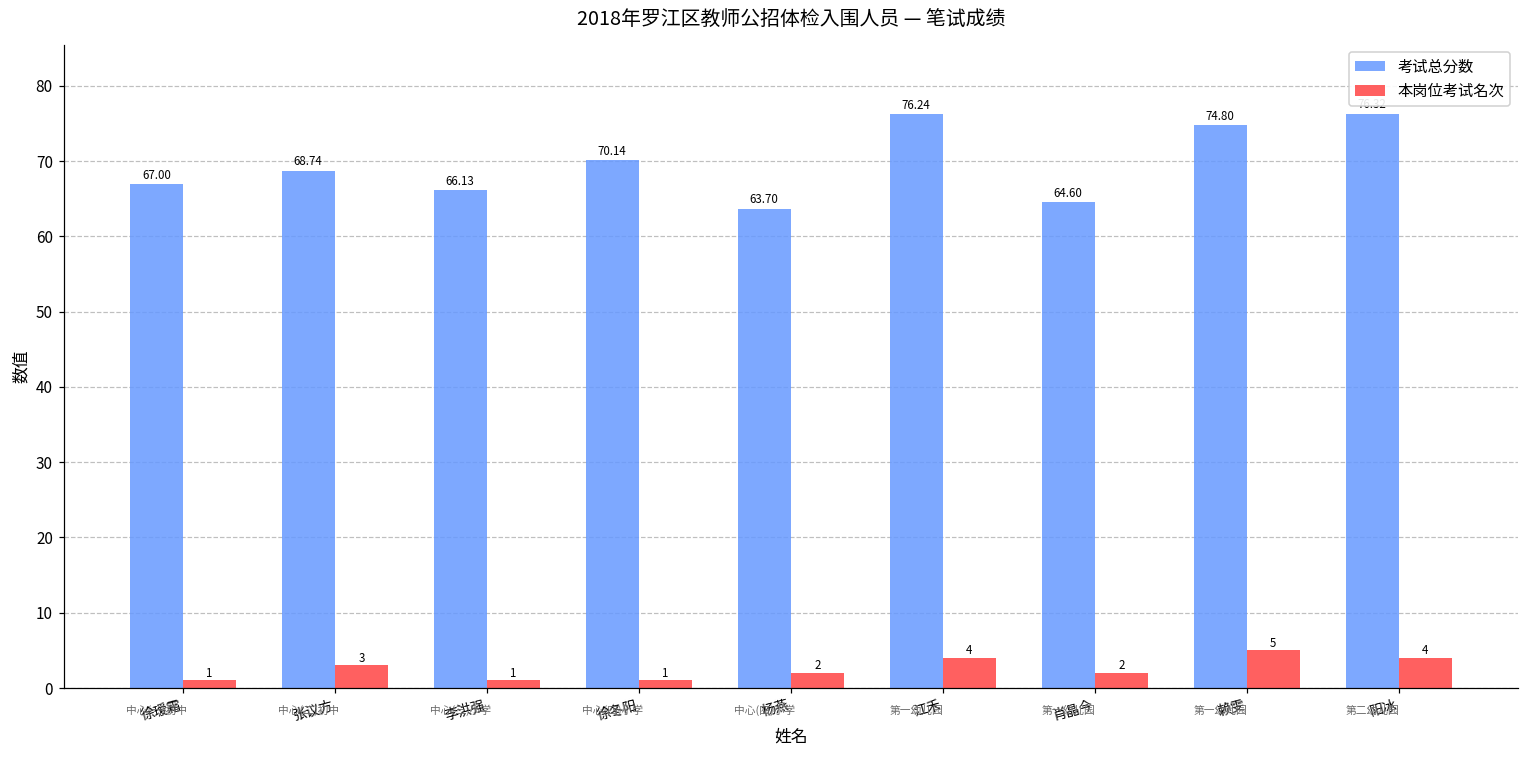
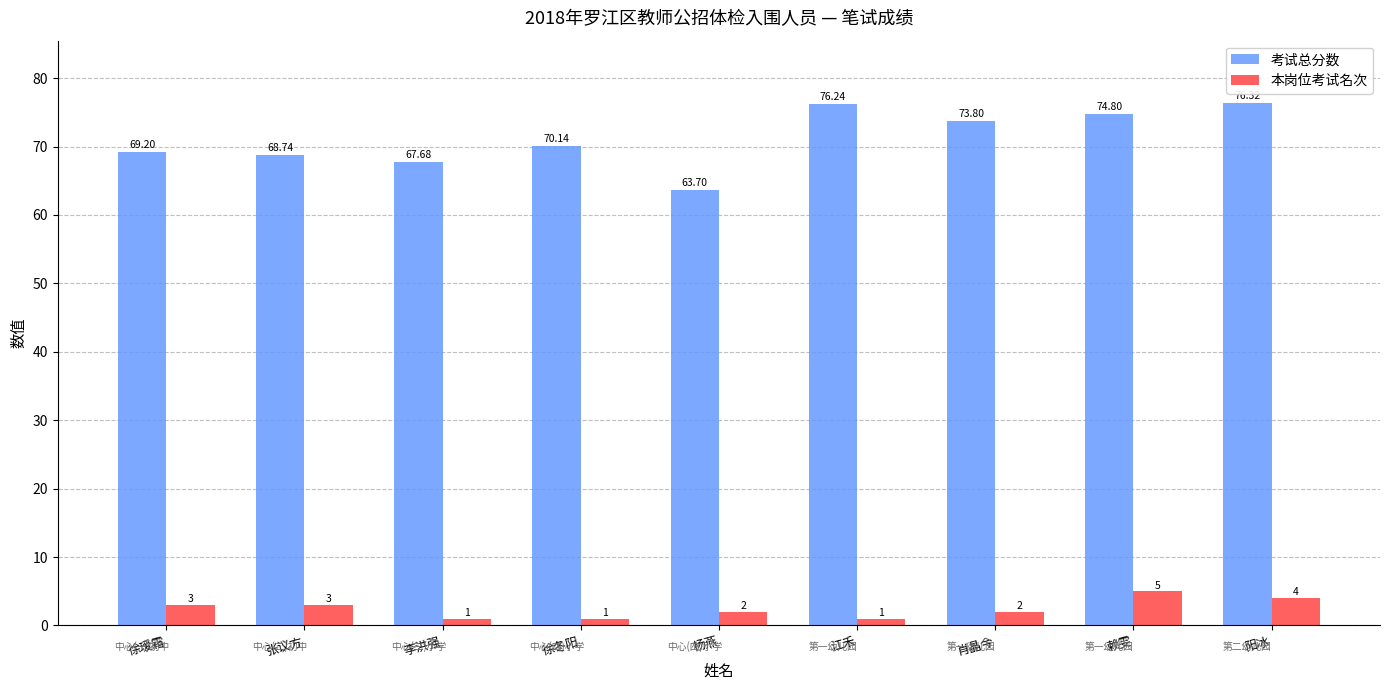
考试总分数, 徐瑷霜: 67.00 -> 69.20
本岗位考试名次, 徐瑷霜: 1 -> 3
考试总分数, 李洪强: 66.13 -> 67.68
本岗位考试名次, 江禾: 4 -> 1
考试总分数, 肖晶今: 64.60 -> 73.80
